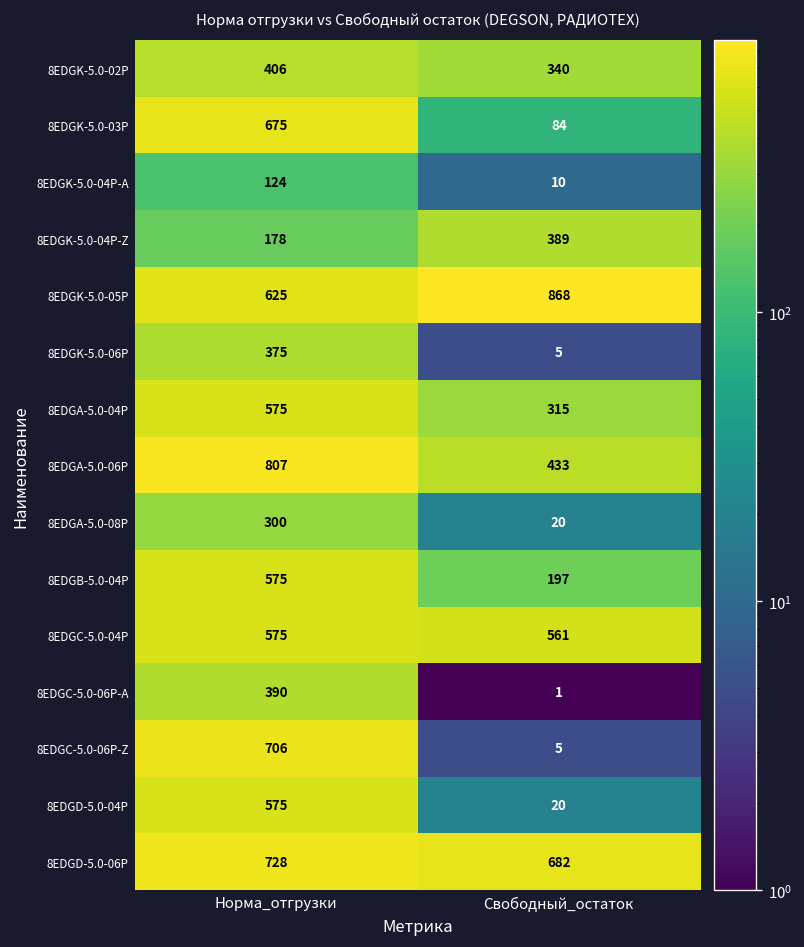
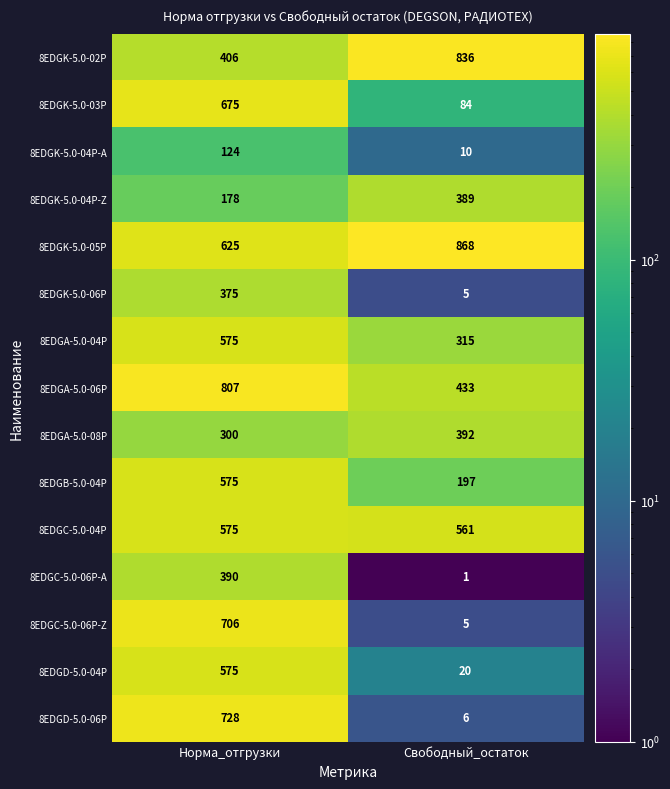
8EDGK-5.0-02P, Свободный_остаток: 340 -> 836
8EDGA-5.0-08P, Свободный_остаток: 20 -> 392
8EDGD-5.0-06P, Свободный_остаток: 682 -> 6
